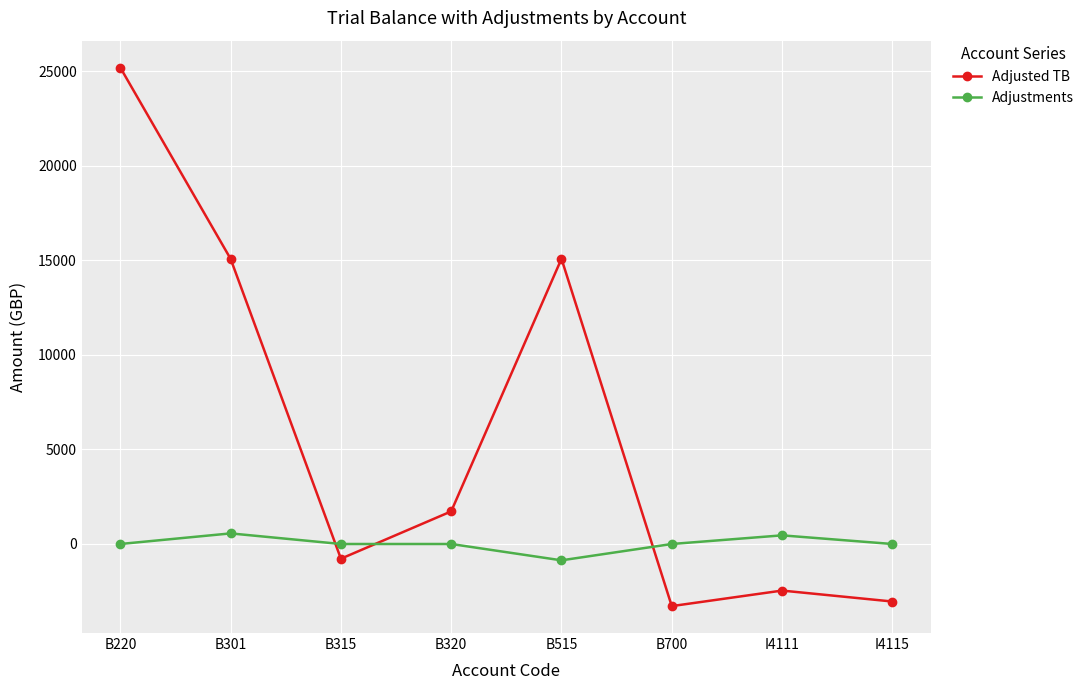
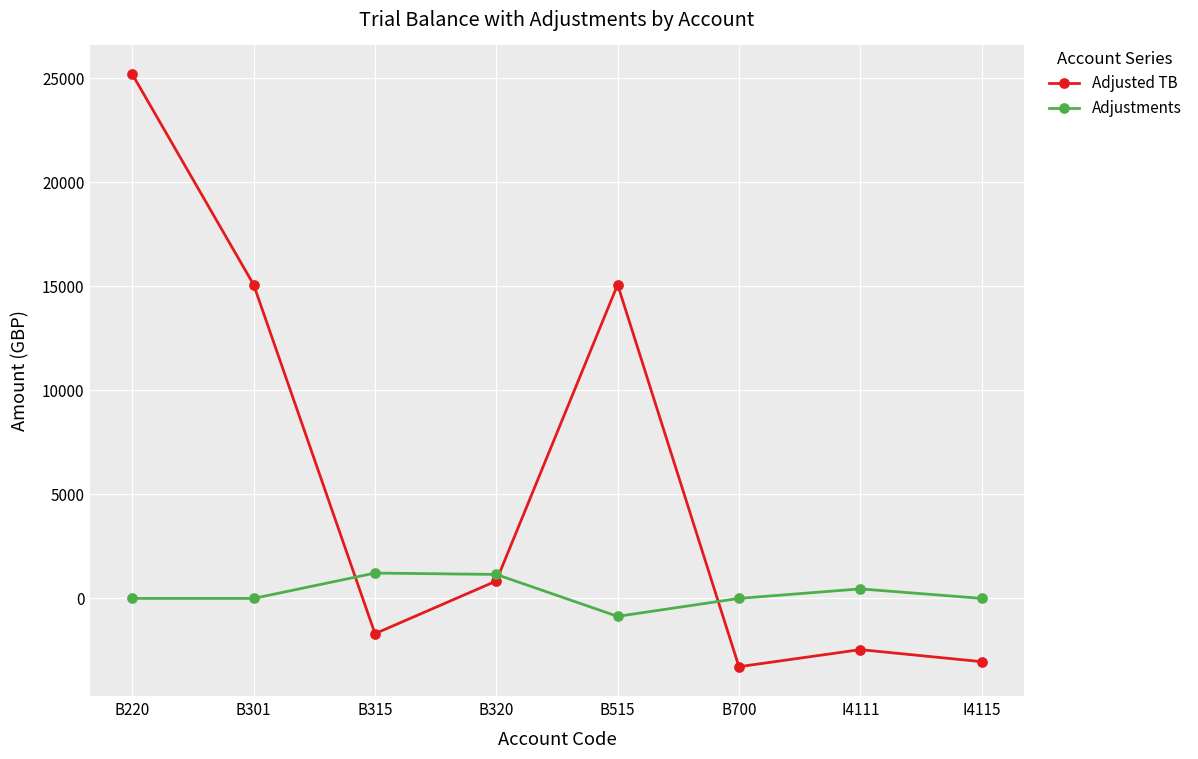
Adjustments, B301: 600 -> 0
Adjusted TB, B315: -800 -> -1700
Adjustments, B315: 0 -> 1200
Adjusted TB, B320: 1700 -> 800
Adjustments, B320: 0 -> 1200
